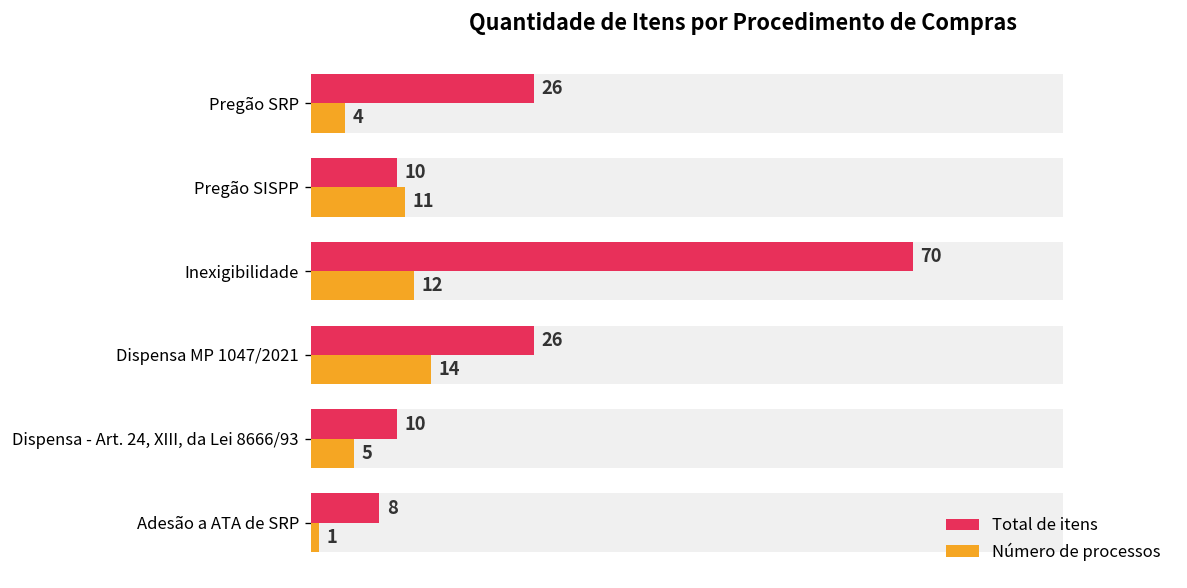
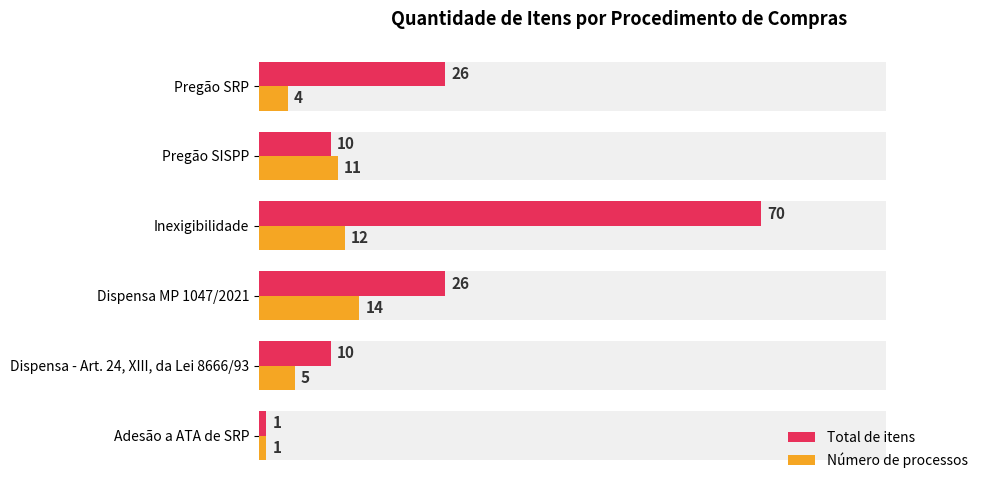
Total de itens, Adesão a ATA de SRP: 8 -> 1
